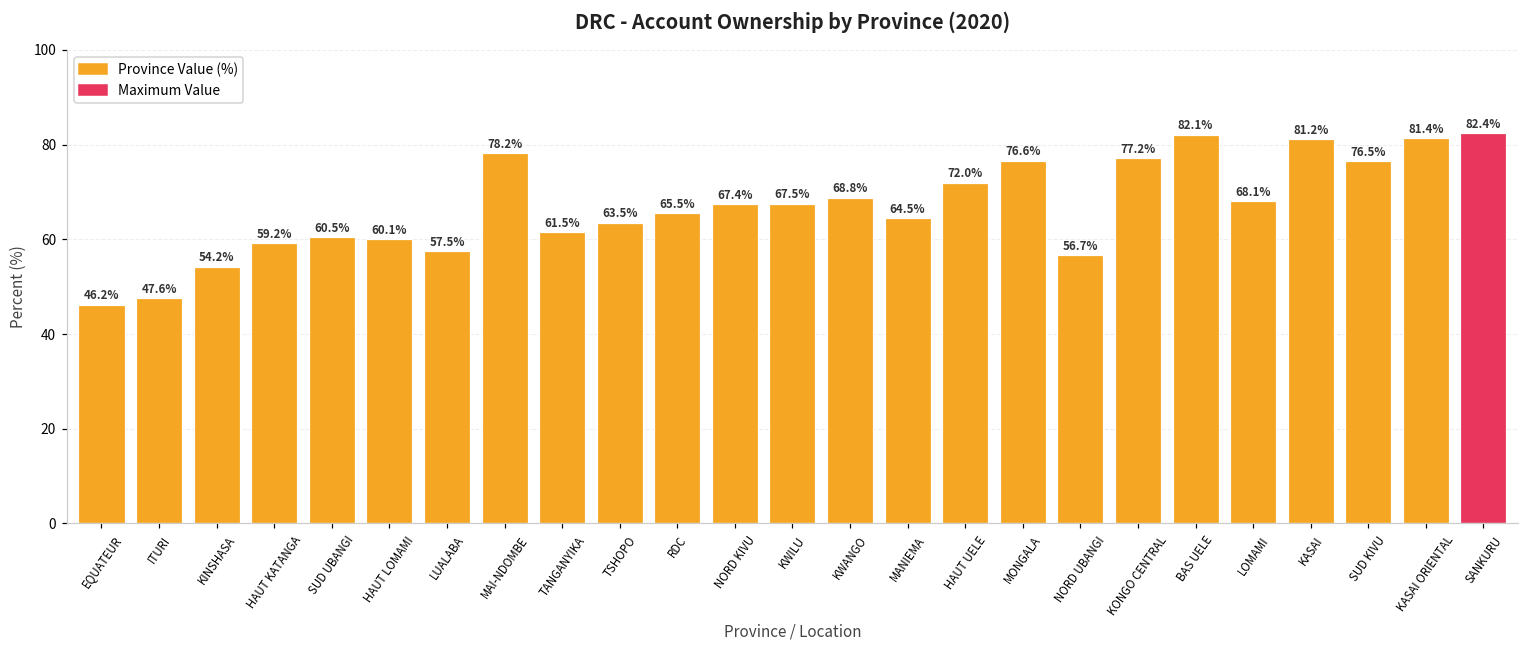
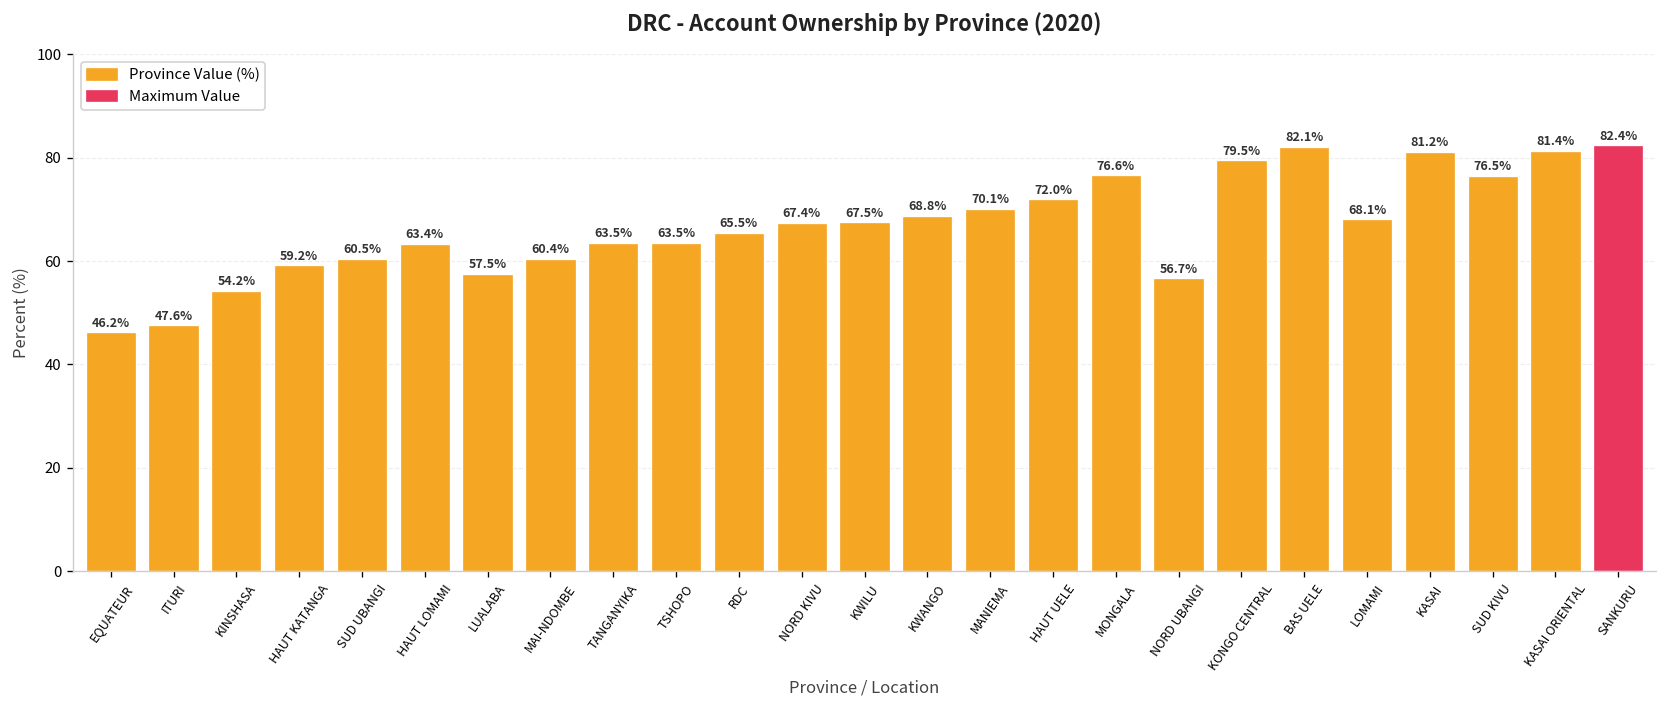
HAUT LOMAMI: 60.1% -> 63.4%
MAI-NDOMBE: 78.2% -> 60.4%
TANGANYIKA: 61.5% -> 63.5%
MANIEMA: 64.5% -> 70.1%
KONGO CENTRAL: 77.2% -> 79.5%
